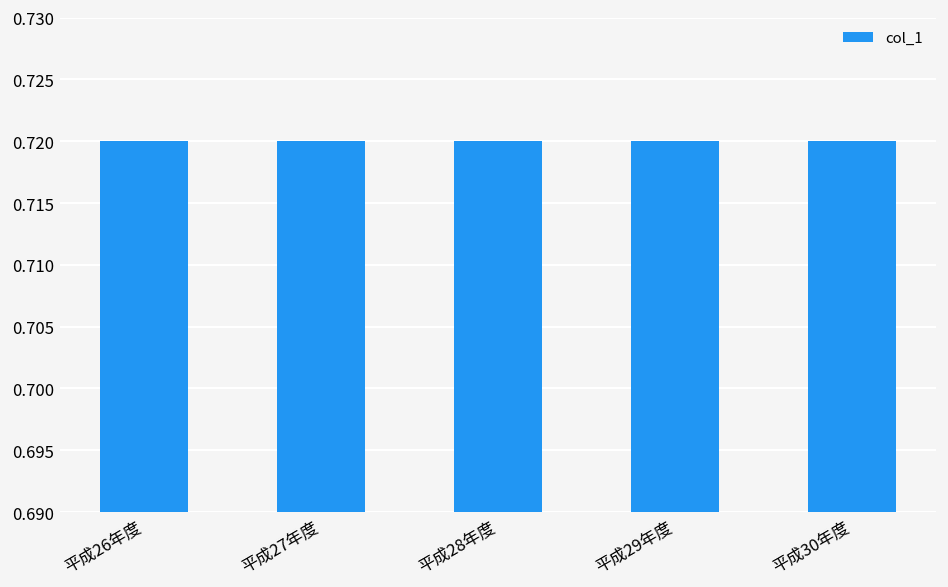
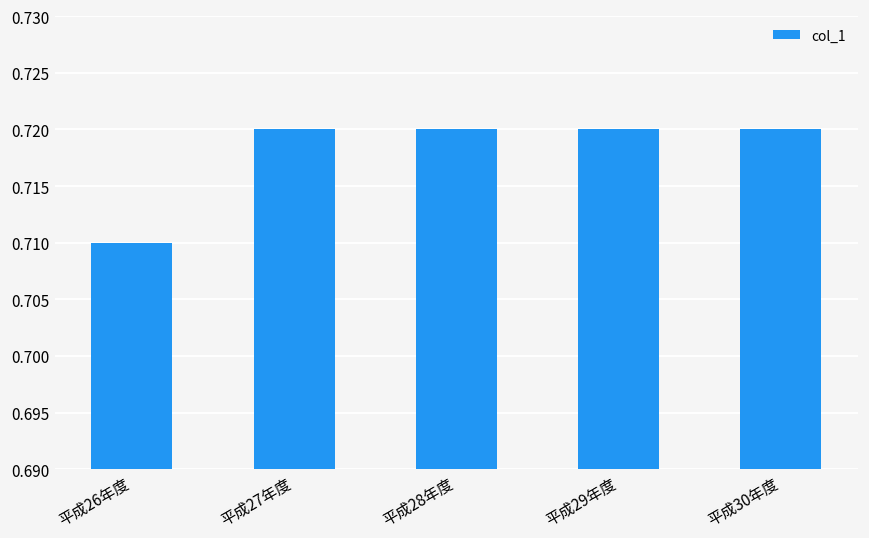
平成26年度: 0.72 -> 0.71
